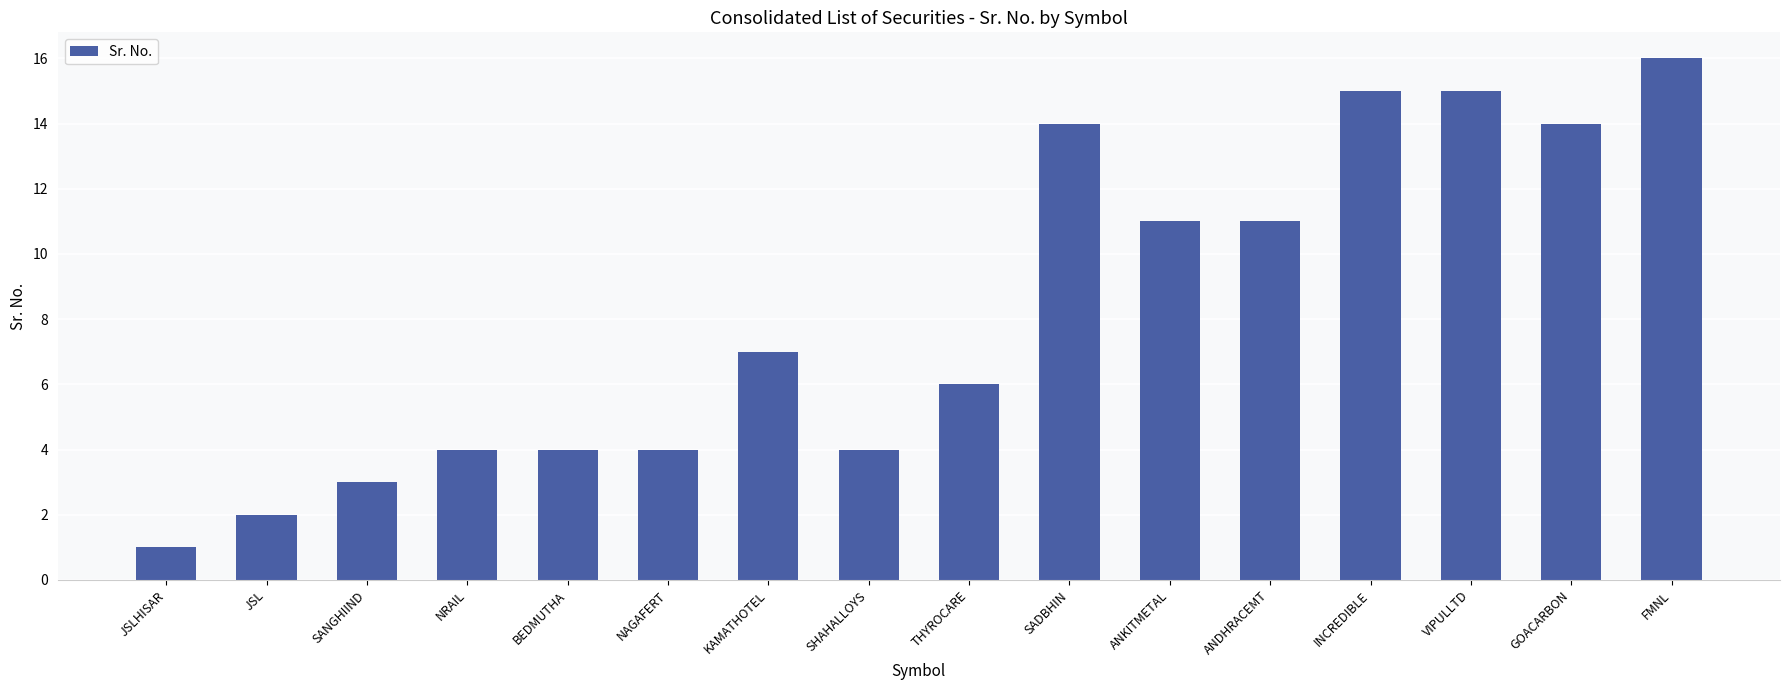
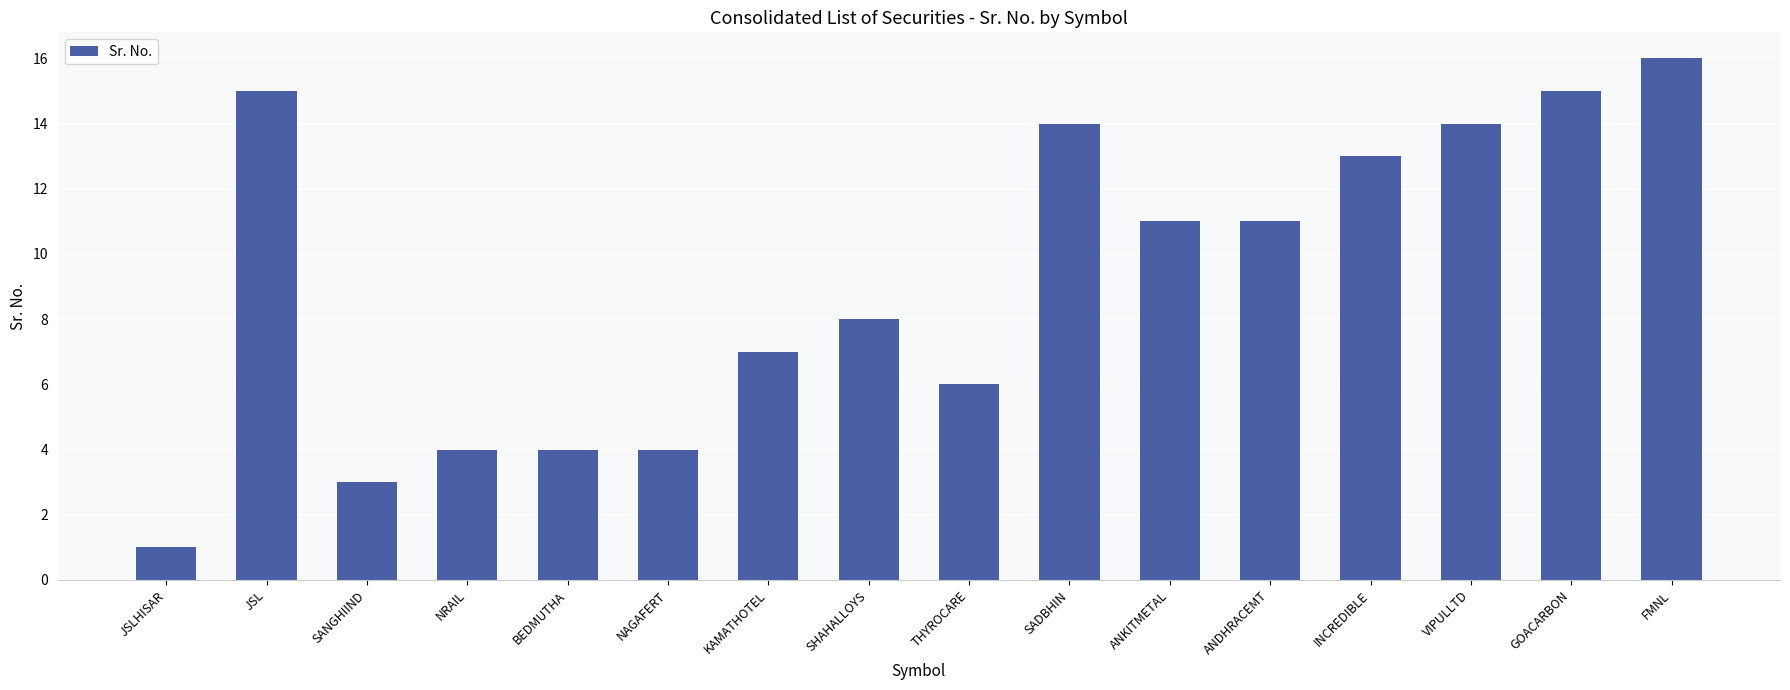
JSL: 2 -> 15
SHAHALLOYS: 4 -> 8
INCREDIBLE: 15 -> 13
VIPULLTD: 15 -> 14
GOACARBON: 14 -> 15
